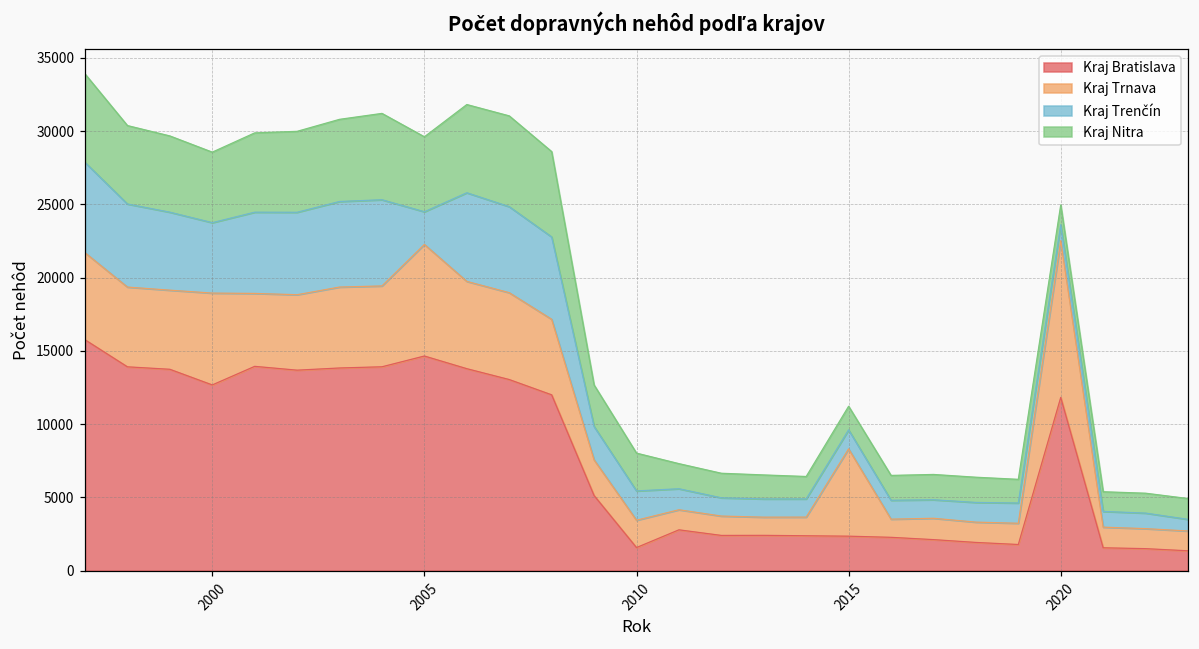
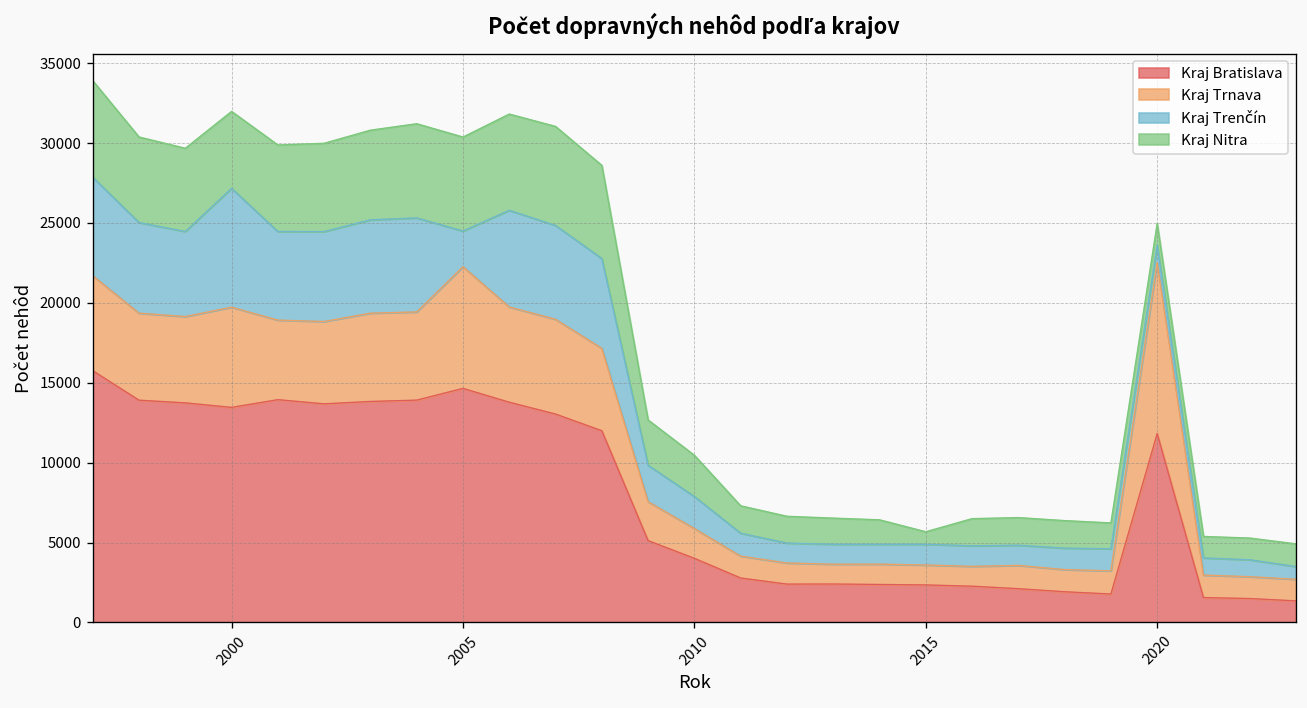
Kraj Bratislava, 2000: 12700 -> 13500
Kraj Trenčín, 2000: 4800 -> 7400
Kraj Nitra, 2005: 5100 -> 5900
Kraj Bratislava, 2010: 1600 -> 4000
Kraj Trnava, 2015: 6000 -> 1200
Kraj Nitra, 2015: 1600 -> 800
